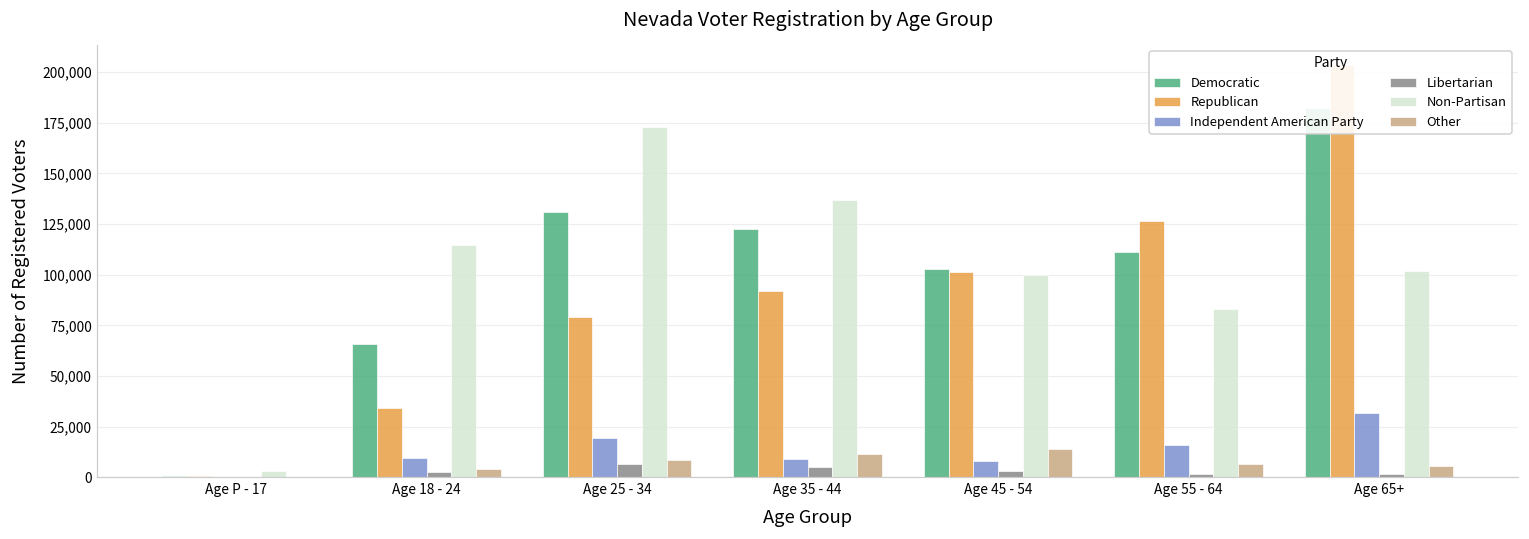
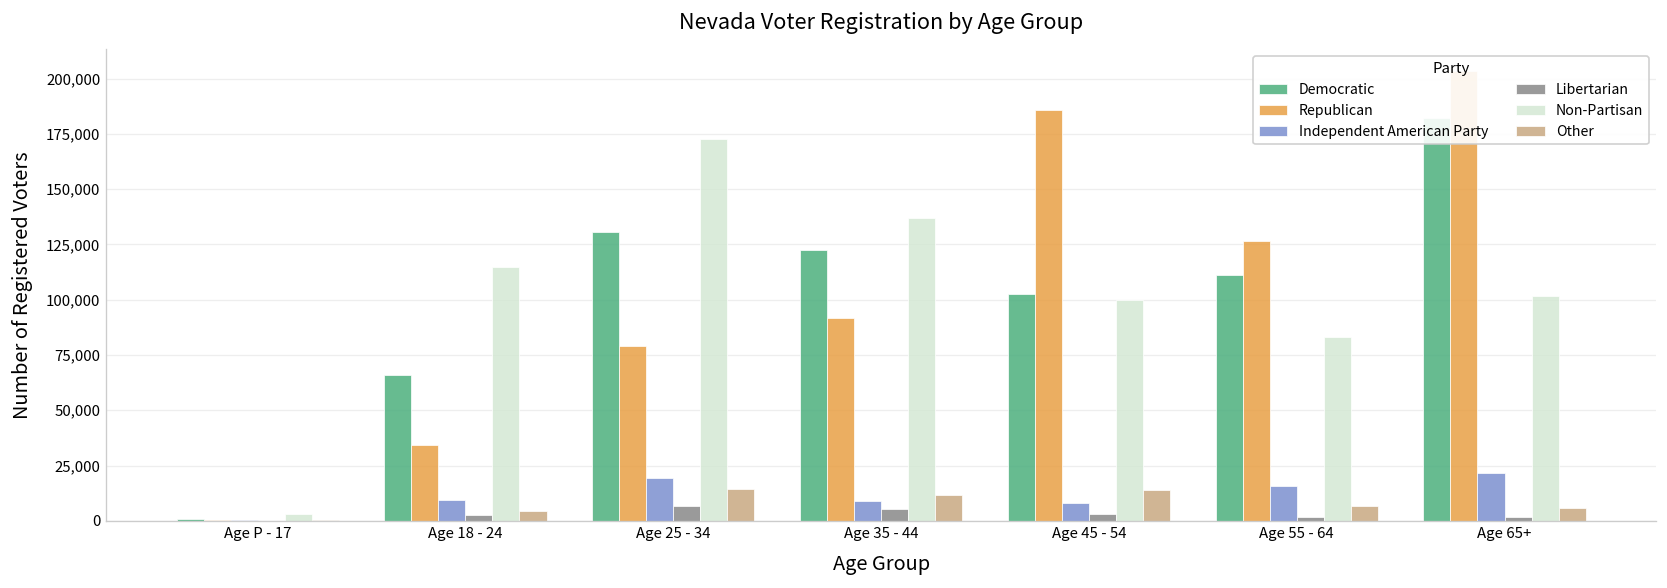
Other, Age 25 - 34: 9,000 -> 15,000
Republican, Age 45 - 54: 101,000 -> 186,000
Independent American Party, Age 65+: 32,000 -> 21,000
